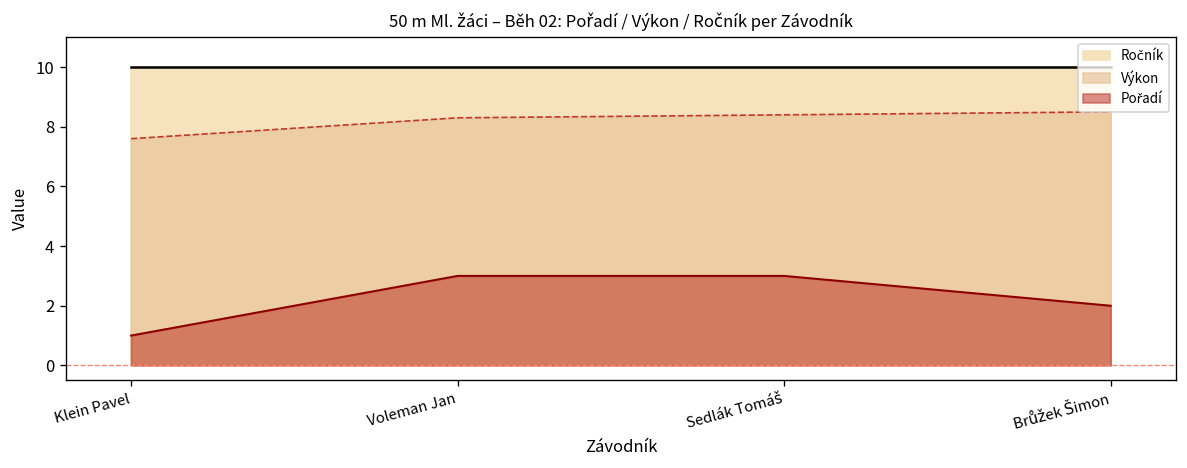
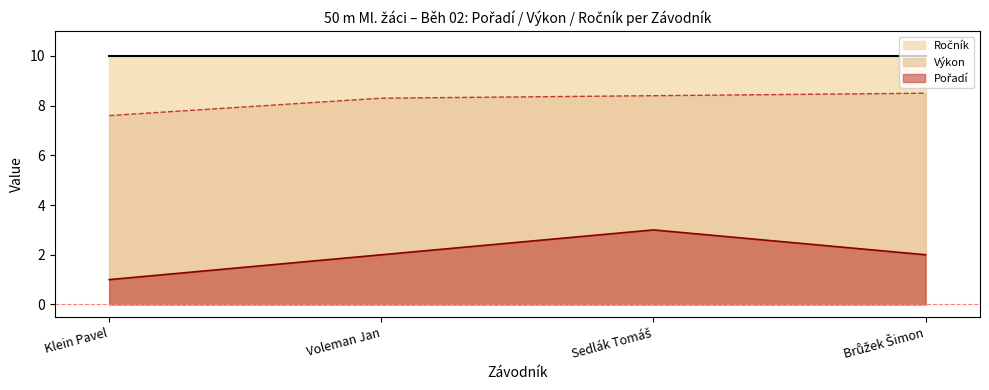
Pořadí, Voleman Jan: 3 -> 2
